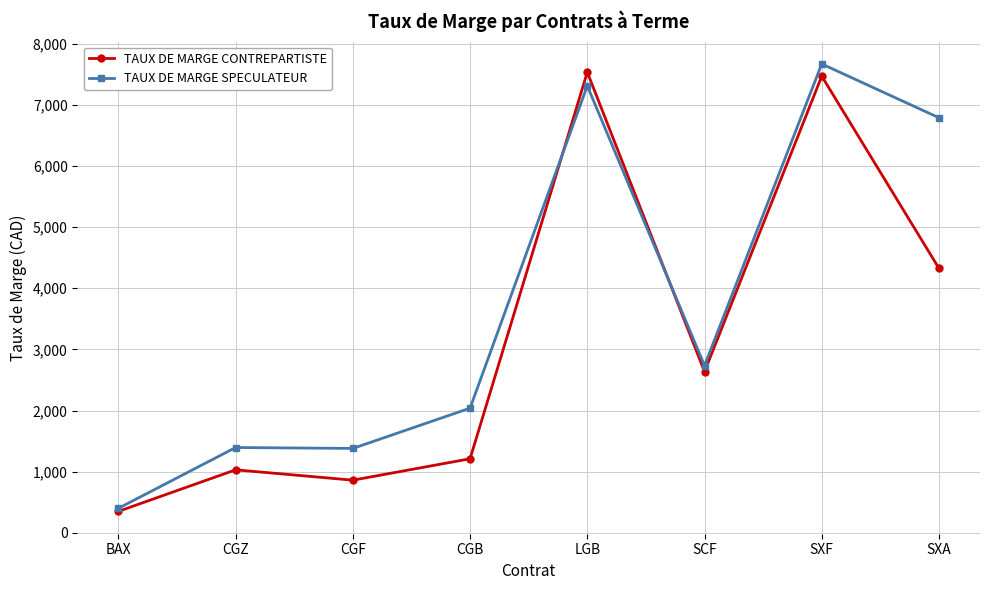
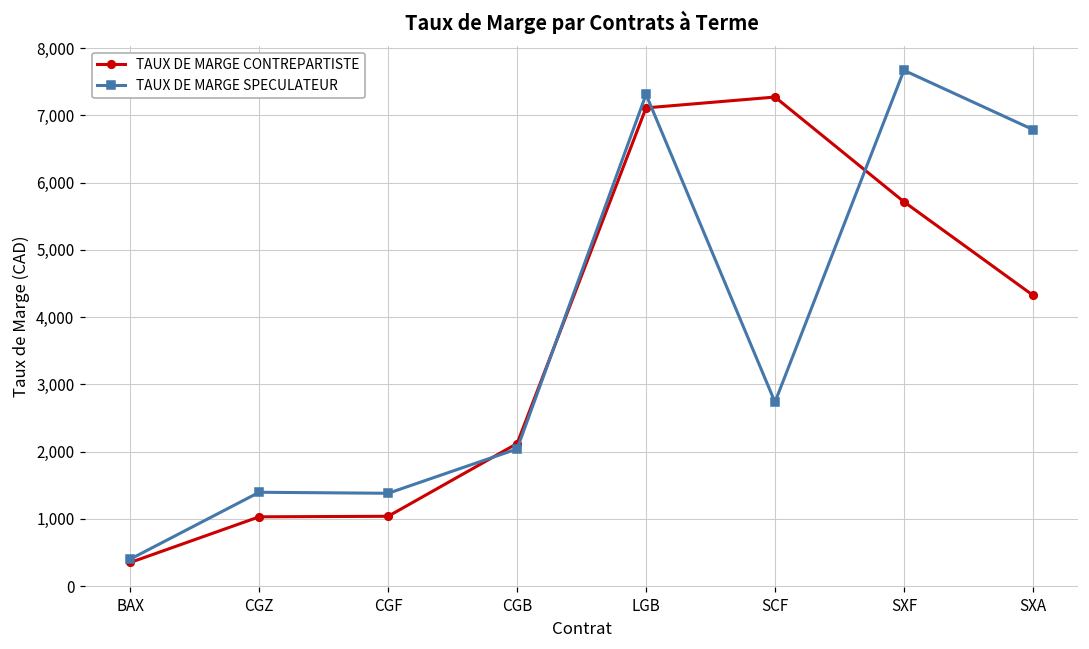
TAUX DE MARGE CONTREPARTISTE, CGF: 900 -> 1,000
TAUX DE MARGE CONTREPARTISTE, CGB: 1,200 -> 2,100
TAUX DE MARGE CONTREPARTISTE, LGB: 7,500 -> 7,100
TAUX DE MARGE CONTREPARTISTE, SCF: 2,600 -> 7,300
TAUX DE MARGE CONTREPARTISTE, SXF: 7,500 -> 5,700
